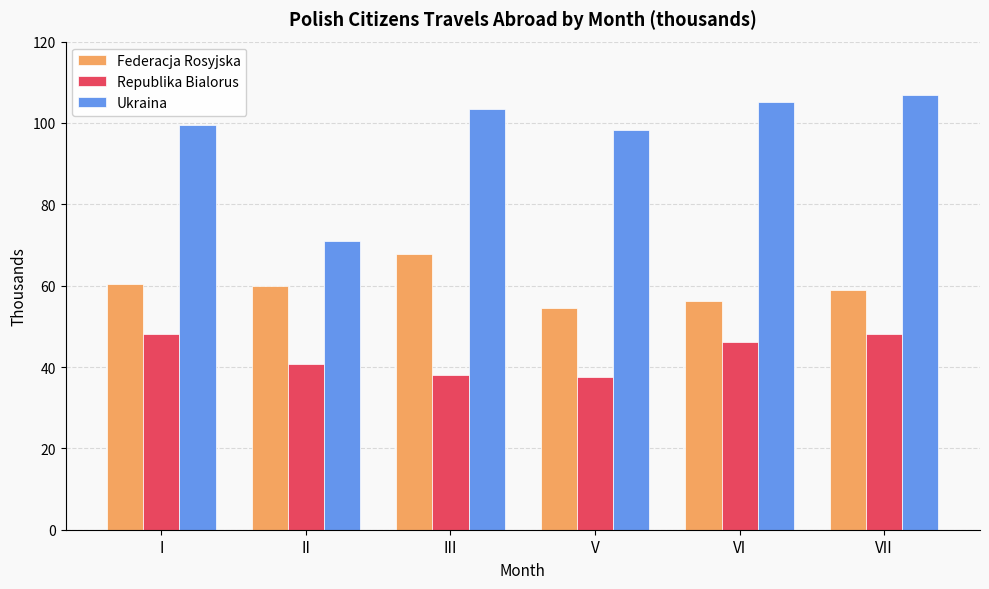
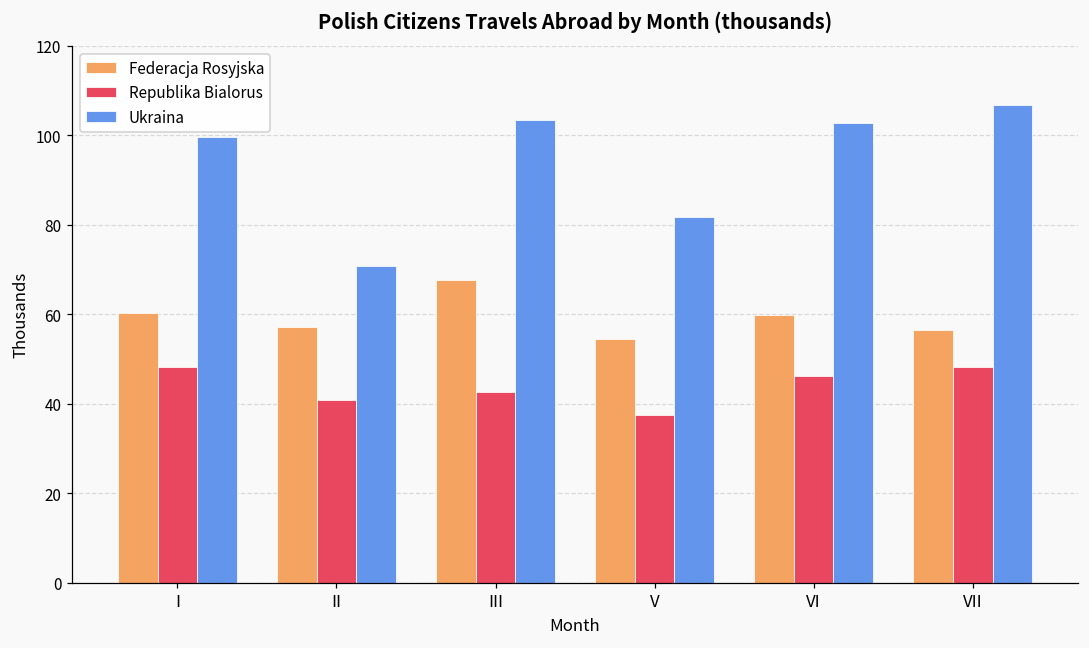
Federacja Rosyjska, II: 60 -> 57
Republika Bialorus, III: 38 -> 43
Ukraina, V: 98 -> 82
Federacja Rosyjska, VI: 56 -> 60
Ukraina, VI: 105 -> 103
Federacja Rosyjska, VII: 59 -> 57
